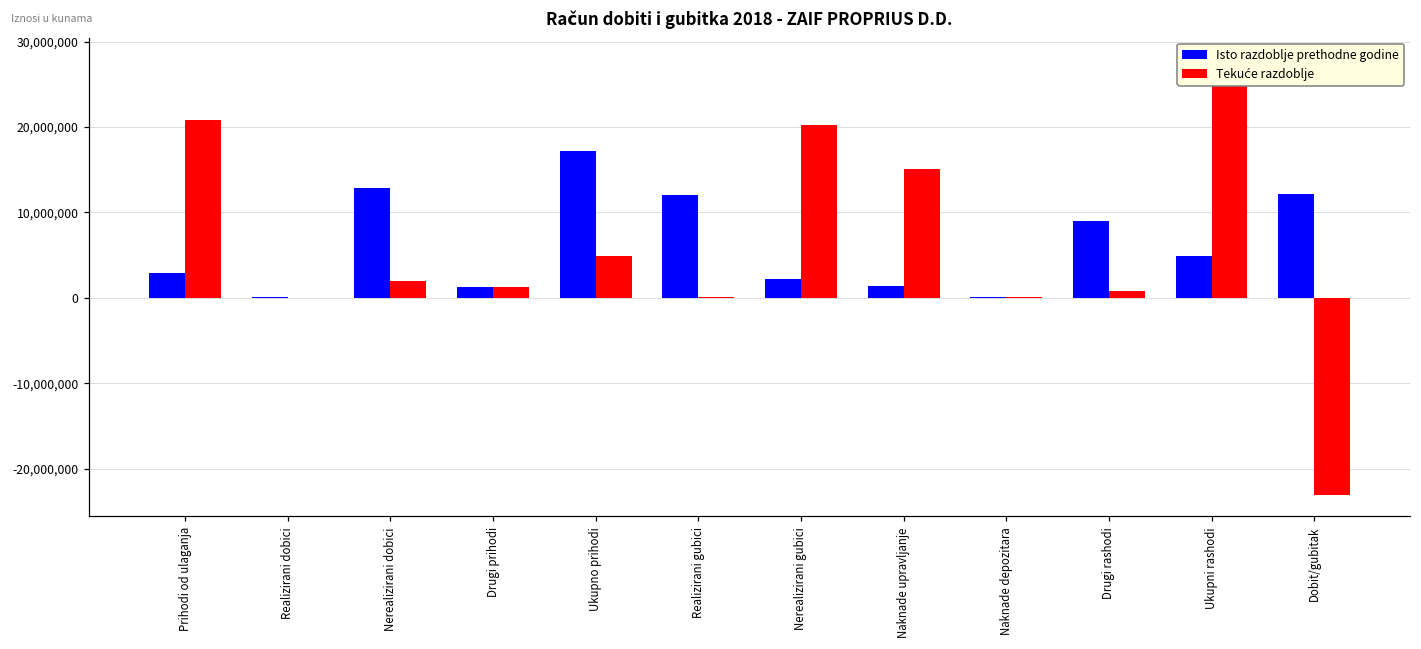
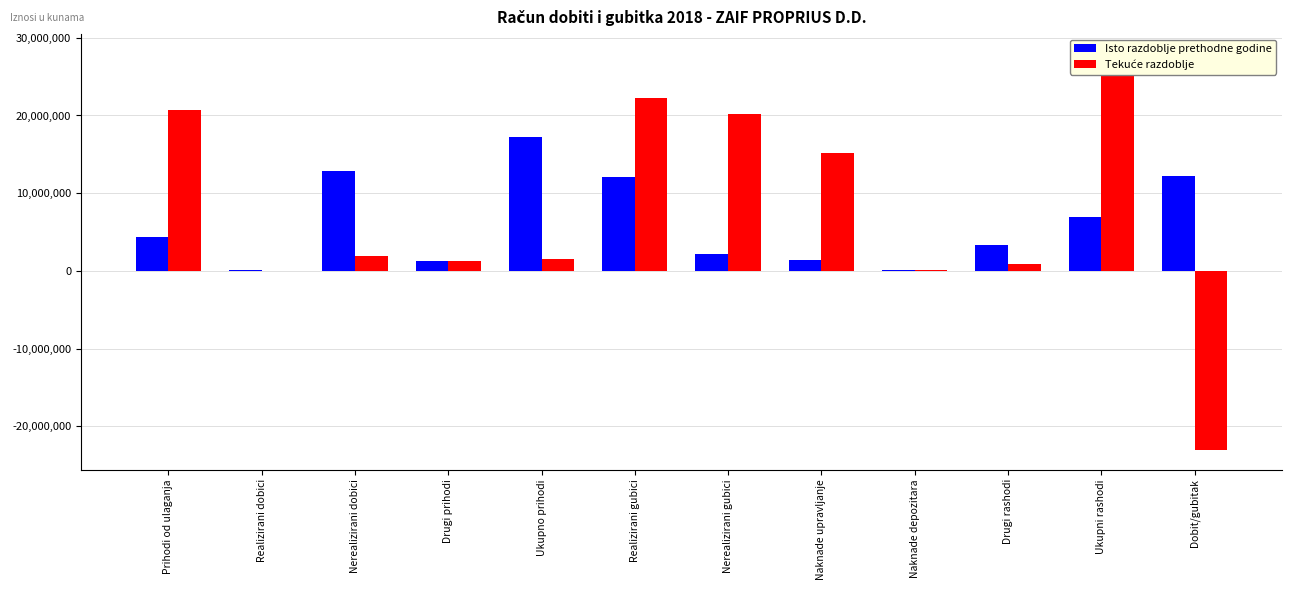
Isto razdoblje prethodne godine, Prihodi od ulaganja: 3,000,000 -> 4,000,000
Tekuće razdoblje, Ukupno prihodi: 5,000,000 -> 2,000,000
Tekuće razdoblje, Realizirani gubici: 0 -> 22,000,000
Isto razdoblje prethodne godine, Drugi rashodi: 9,000,000 -> 3,000,000
Isto razdoblje prethodne godine, Ukupni rashodi: 5,000,000 -> 7,000,000
